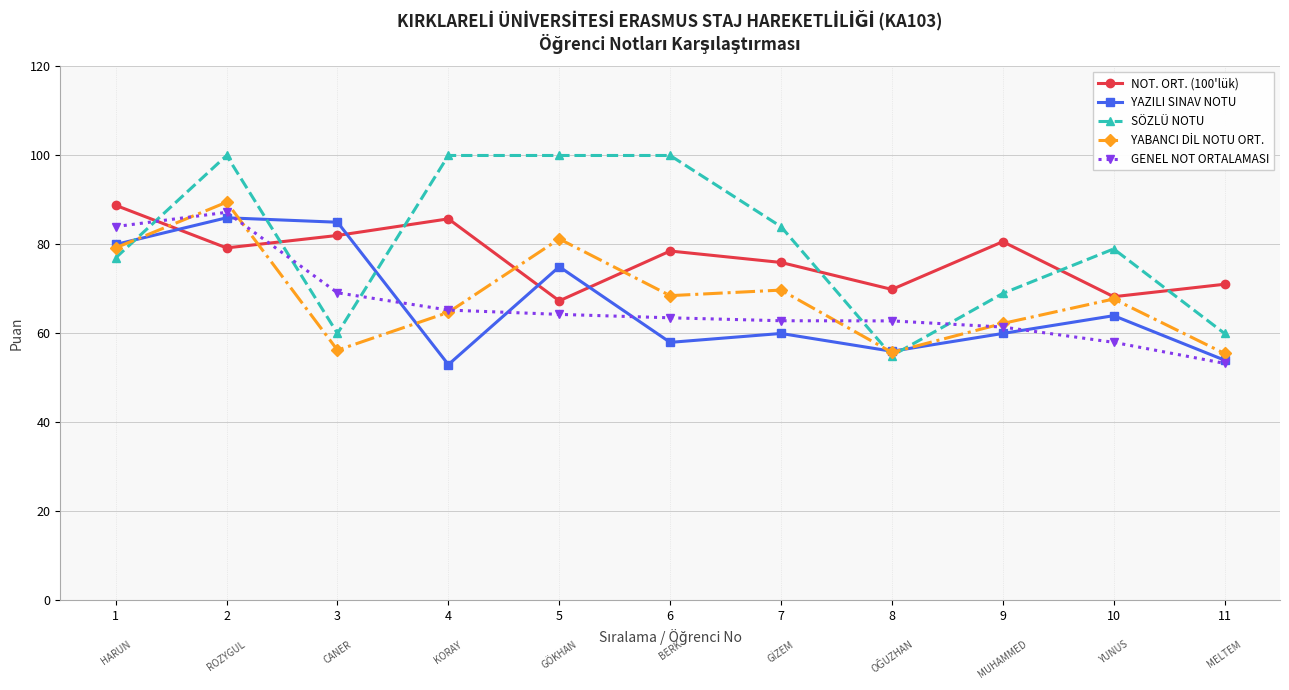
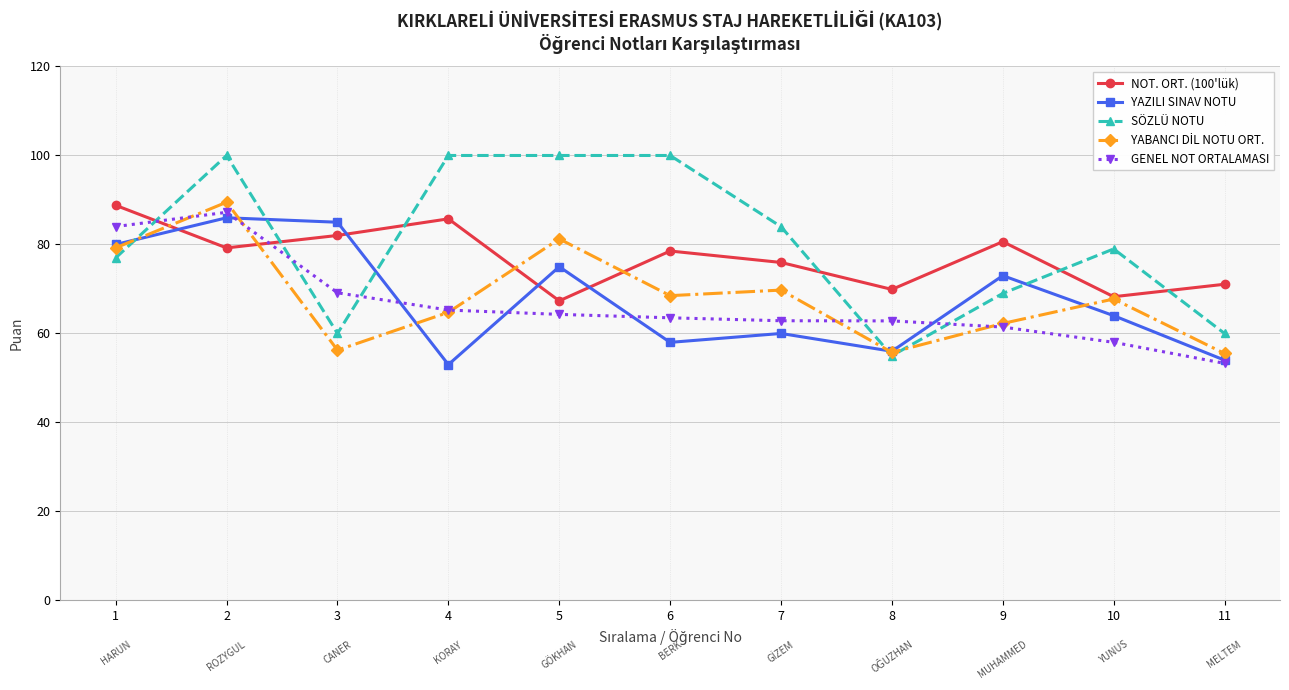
YAZILI SINAV NOTU, 9: 60 -> 73
